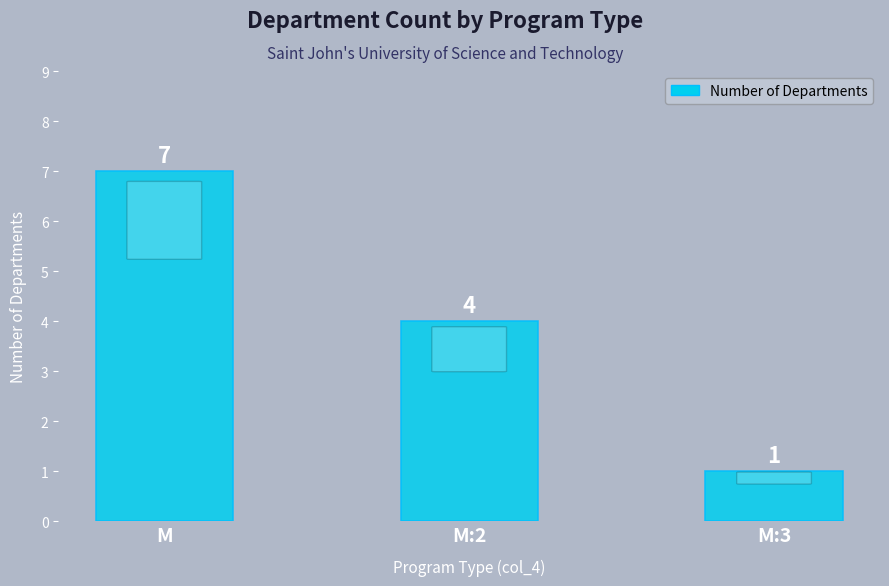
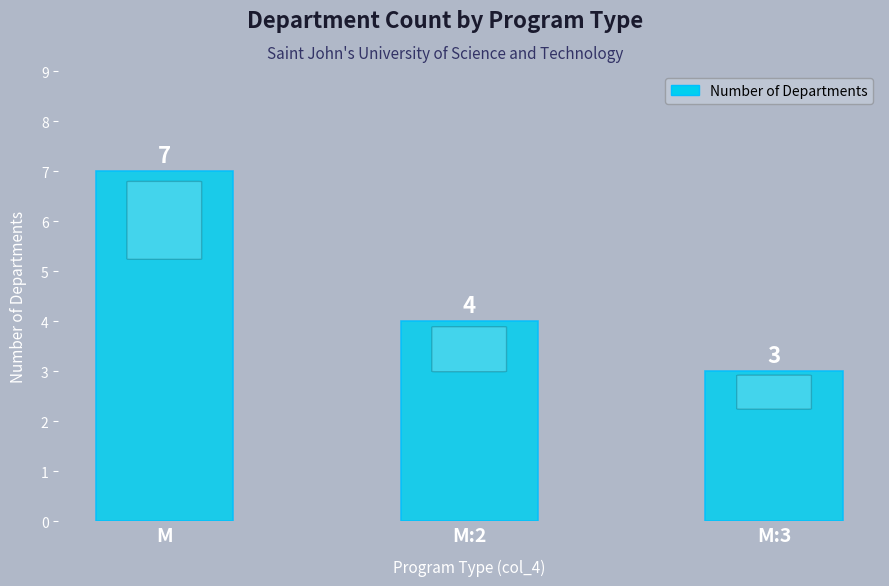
M:3: 1 -> 3
